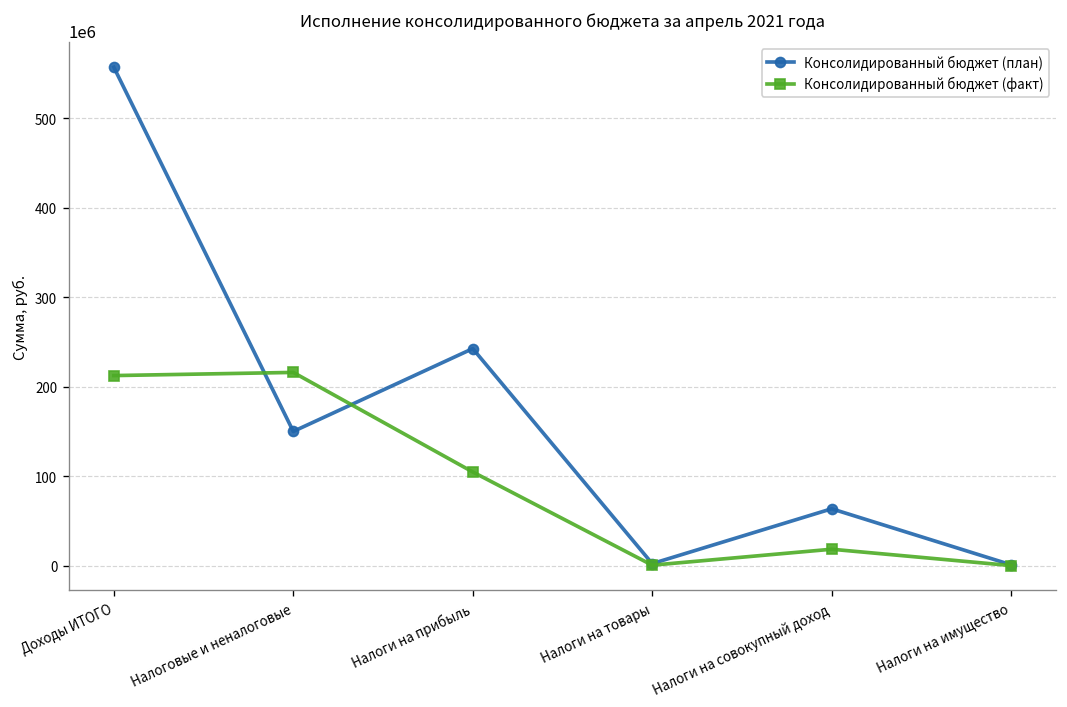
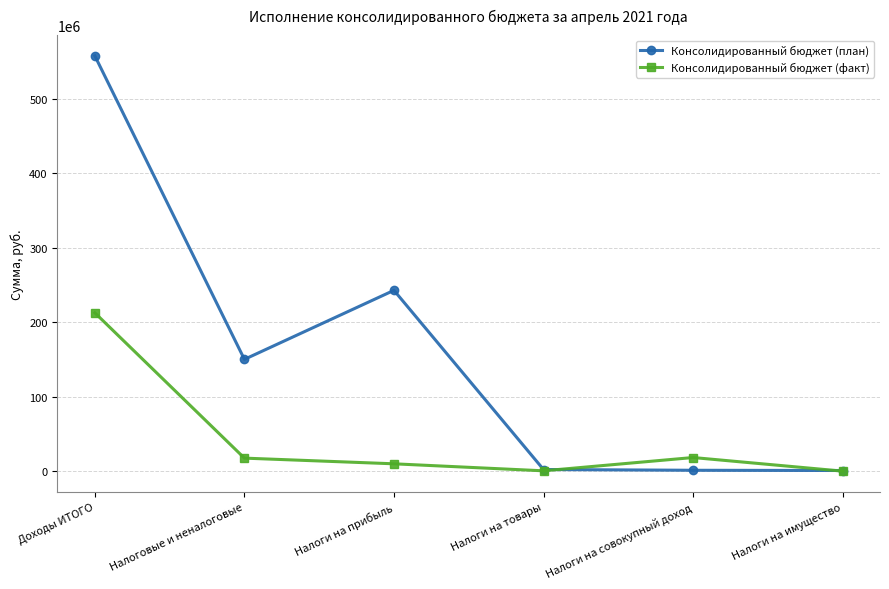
Консолидированный бюджет (факт), Налоговые и неналоговые: 220000000 -> 20000000
Консолидированный бюджет (факт), Налоги на прибыль: 100000000 -> 10000000
Консолидированный бюджет (план), Налоги на совокупный доход: 60000000 -> 0
